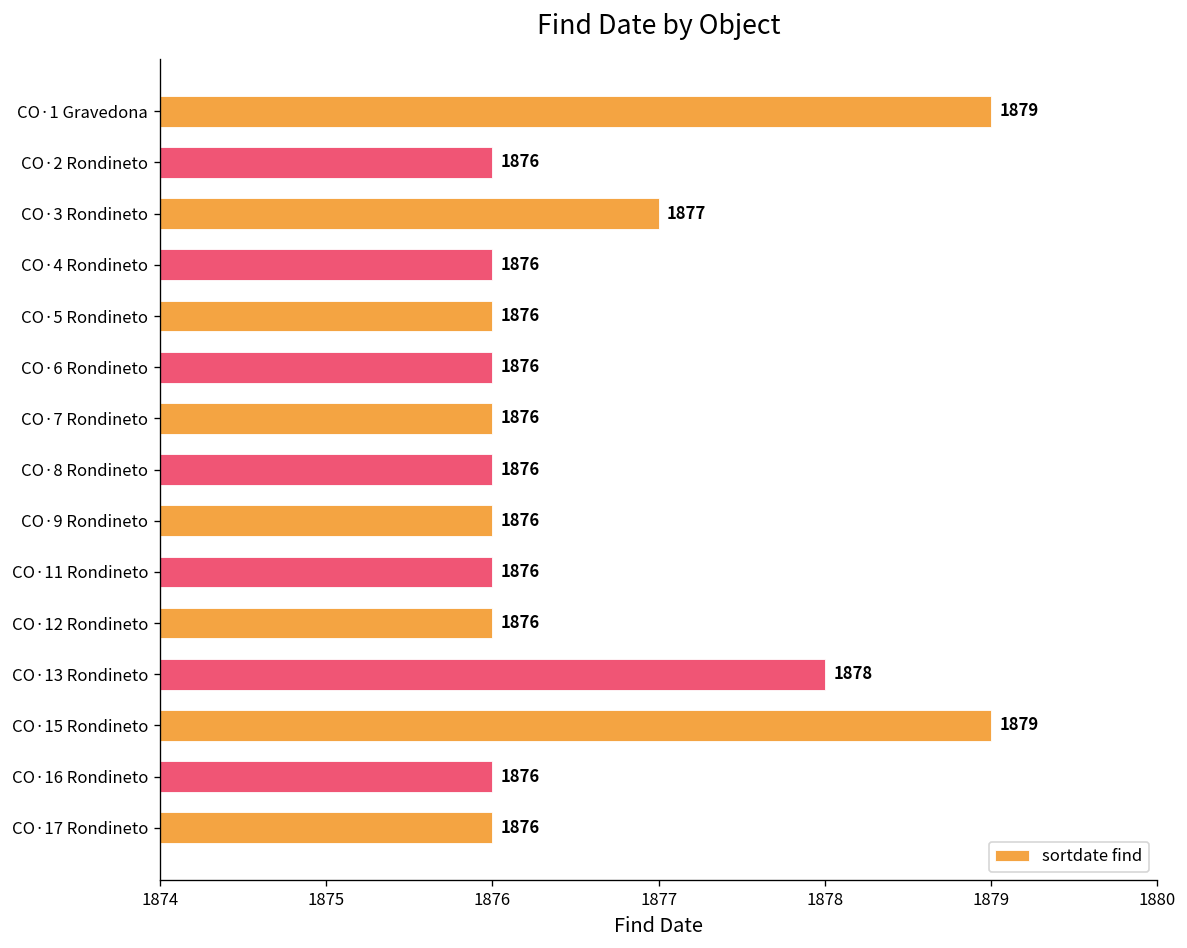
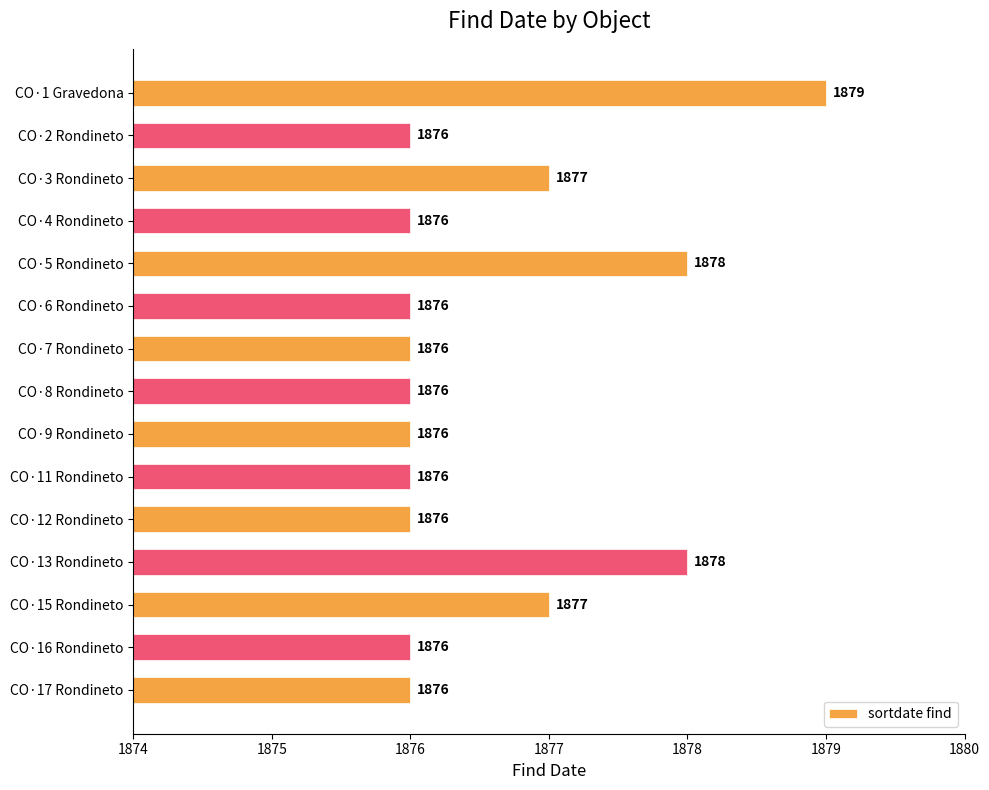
CO·5 Rondineto: 1876 -> 1878
CO·15 Rondineto: 1879 -> 1877
